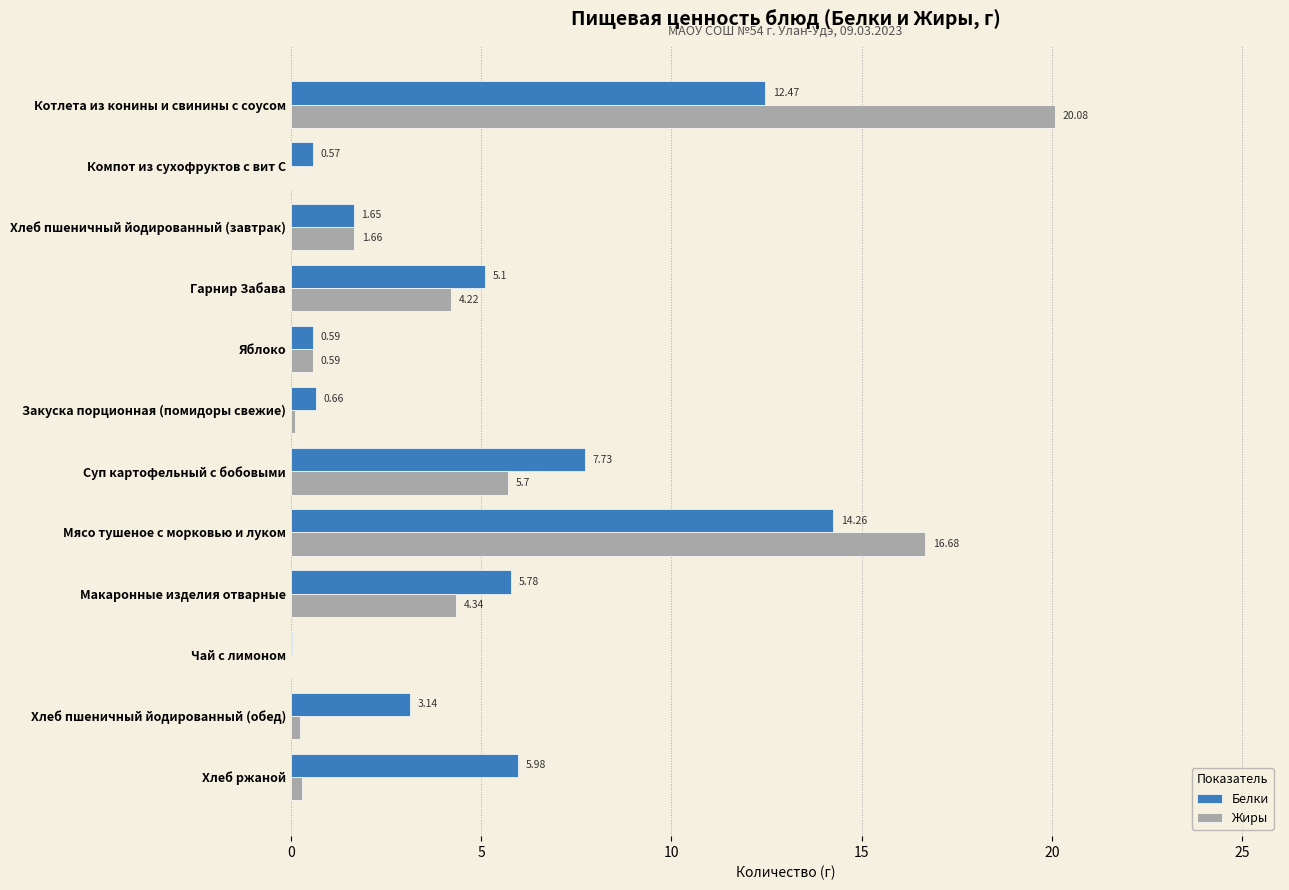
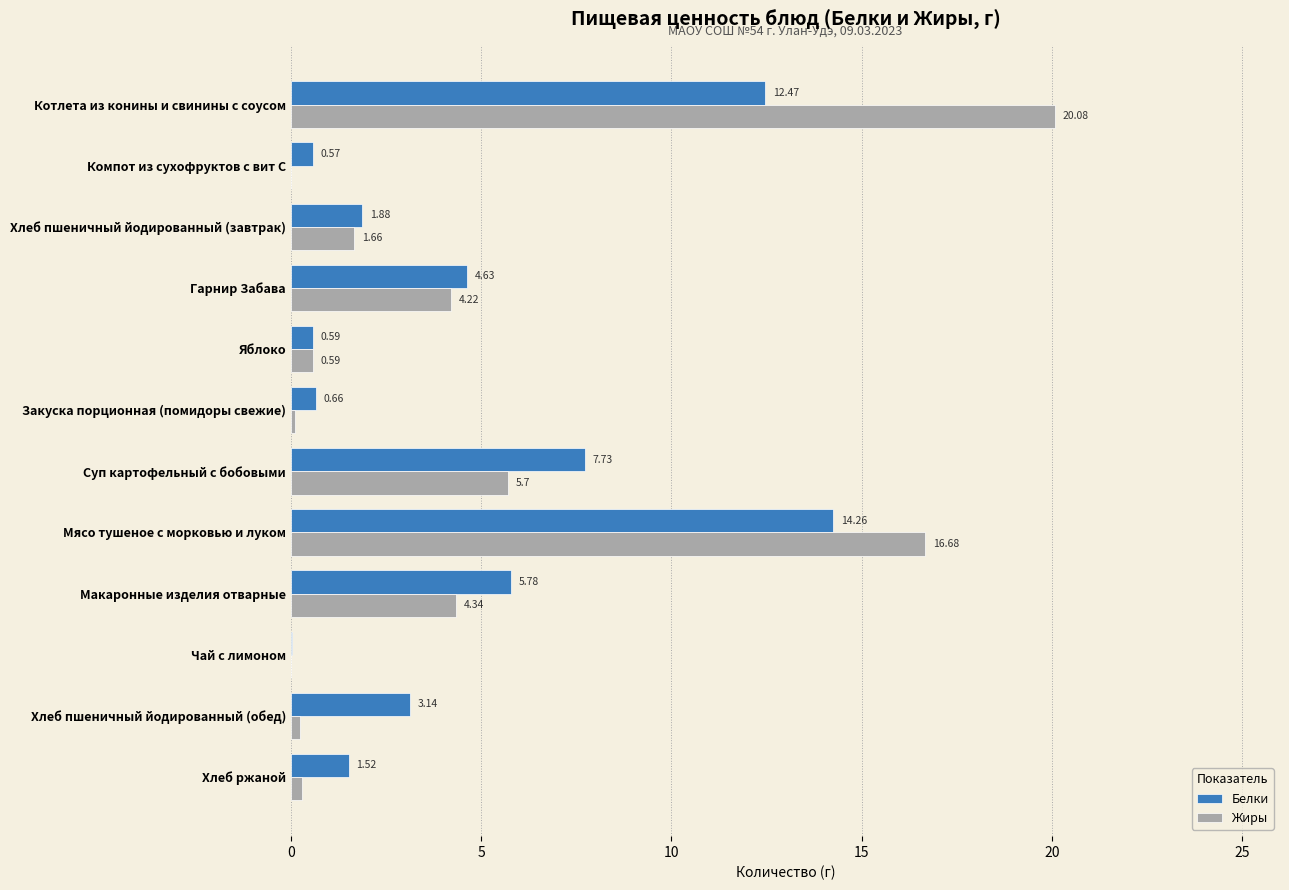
Белки, Хлеб пшеничный йодированный (завтрак): 1.65 -> 1.88
Белки, Гарнир Забава: 5.1 -> 4.63
Белки, Хлеб ржаной: 5.98 -> 1.52
